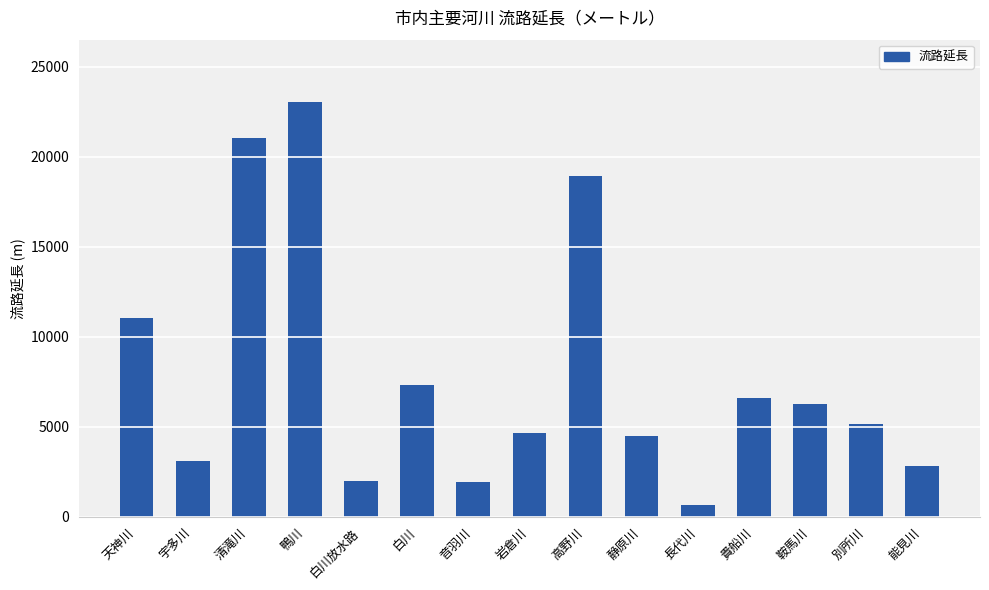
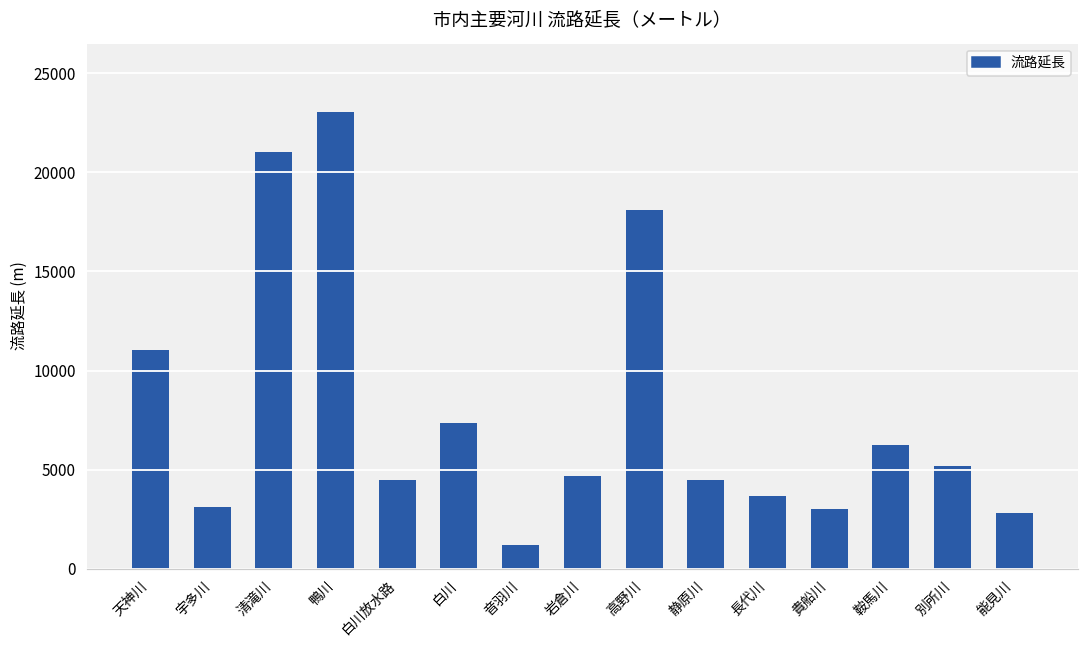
白川放水路: 2000 -> 4500
音羽川: 1900 -> 1200
高野川: 18900 -> 18100
長代川: 700 -> 3600
貴船川: 6600 -> 3000
